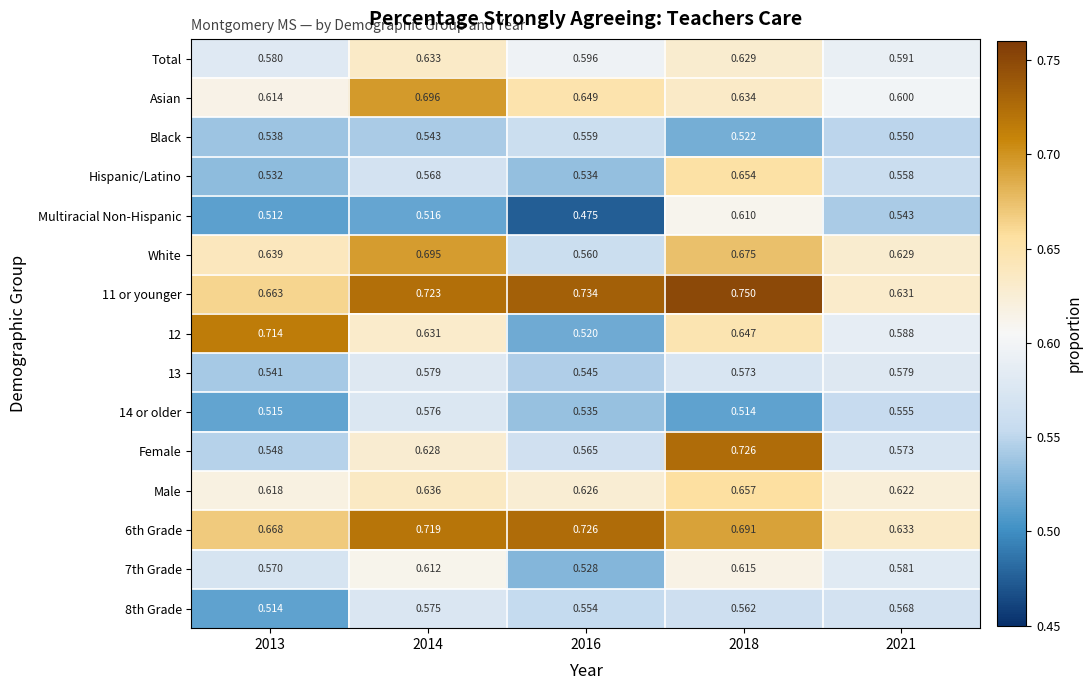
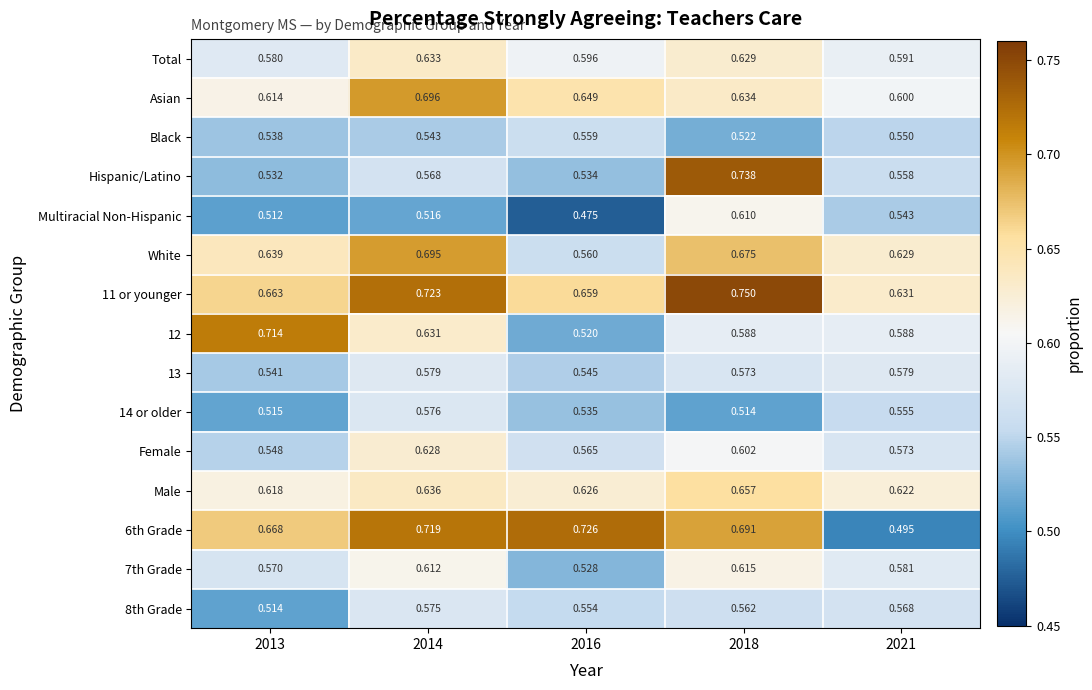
Hispanic/Latino, 2018: 0.654 -> 0.738
11 or younger, 2016: 0.734 -> 0.659
12, 2018: 0.647 -> 0.588
Female, 2018: 0.726 -> 0.602
6th Grade, 2021: 0.633 -> 0.495
